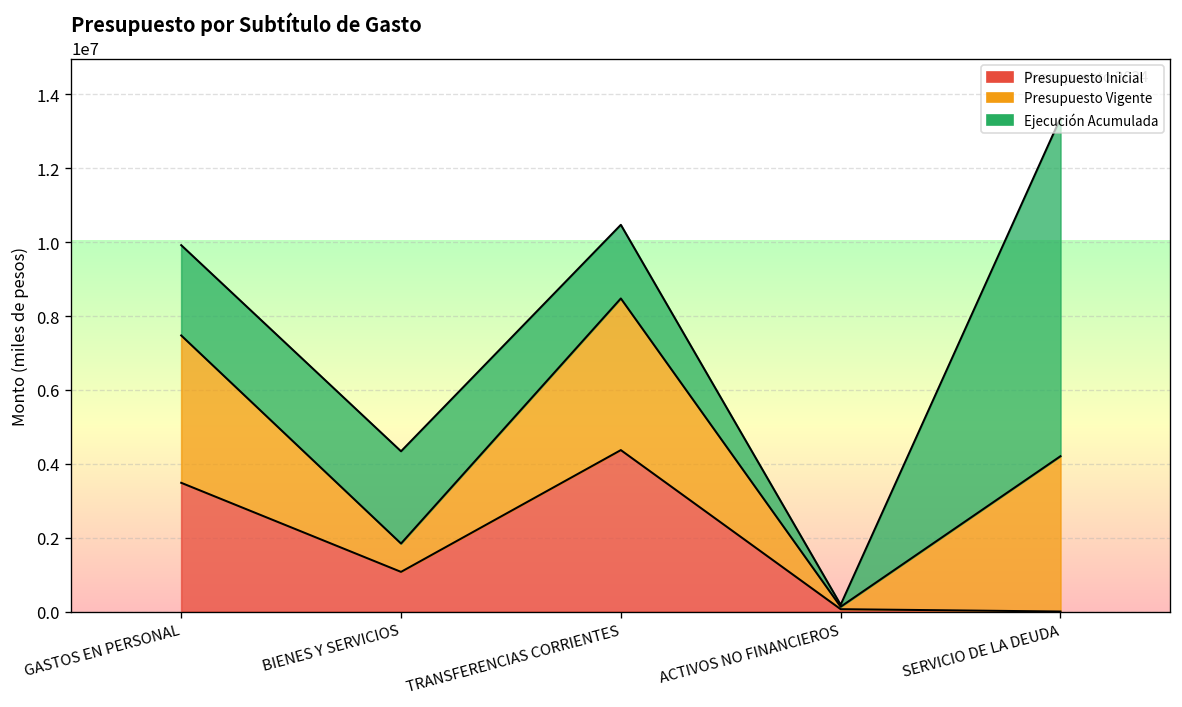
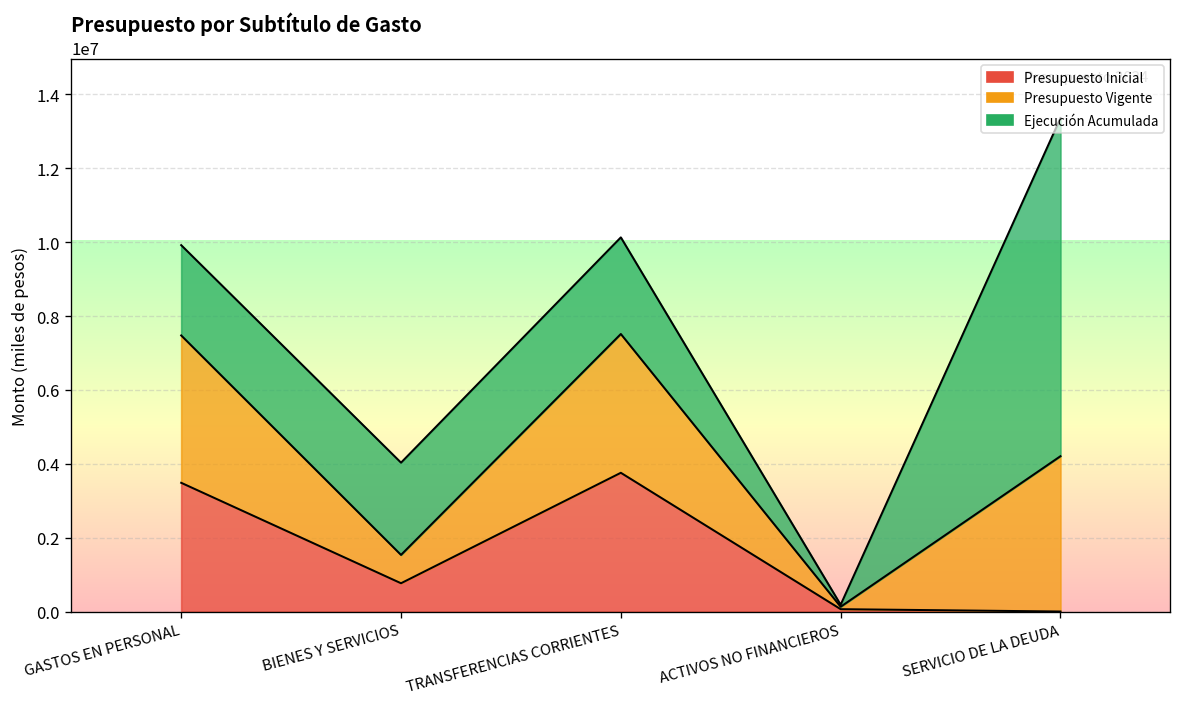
Presupuesto Inicial, BIENES Y SERVICIOS: 1100000 -> 800000
Presupuesto Inicial, TRANSFERENCIAS CORRIENTES: 4400000 -> 3800000
Presupuesto Vigente, TRANSFERENCIAS CORRIENTES: 4100000 -> 3800000
Ejecución Acumulada, TRANSFERENCIAS CORRIENTES: 2000000 -> 2600000
